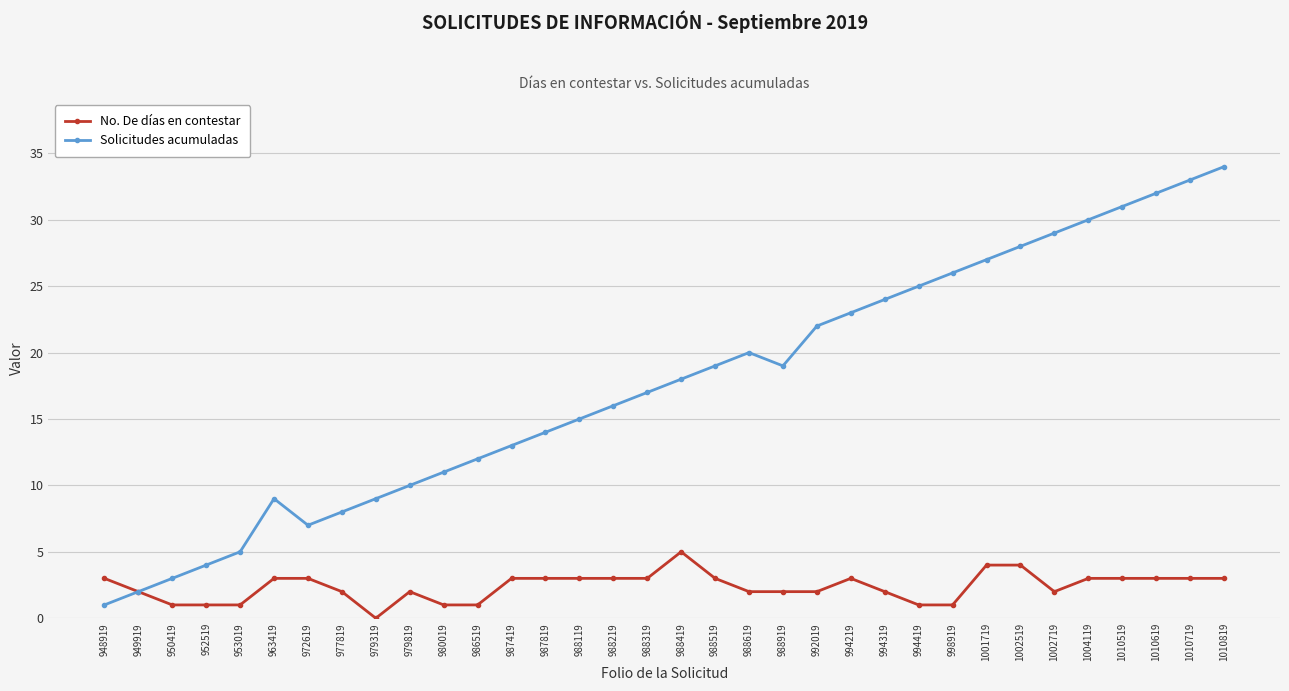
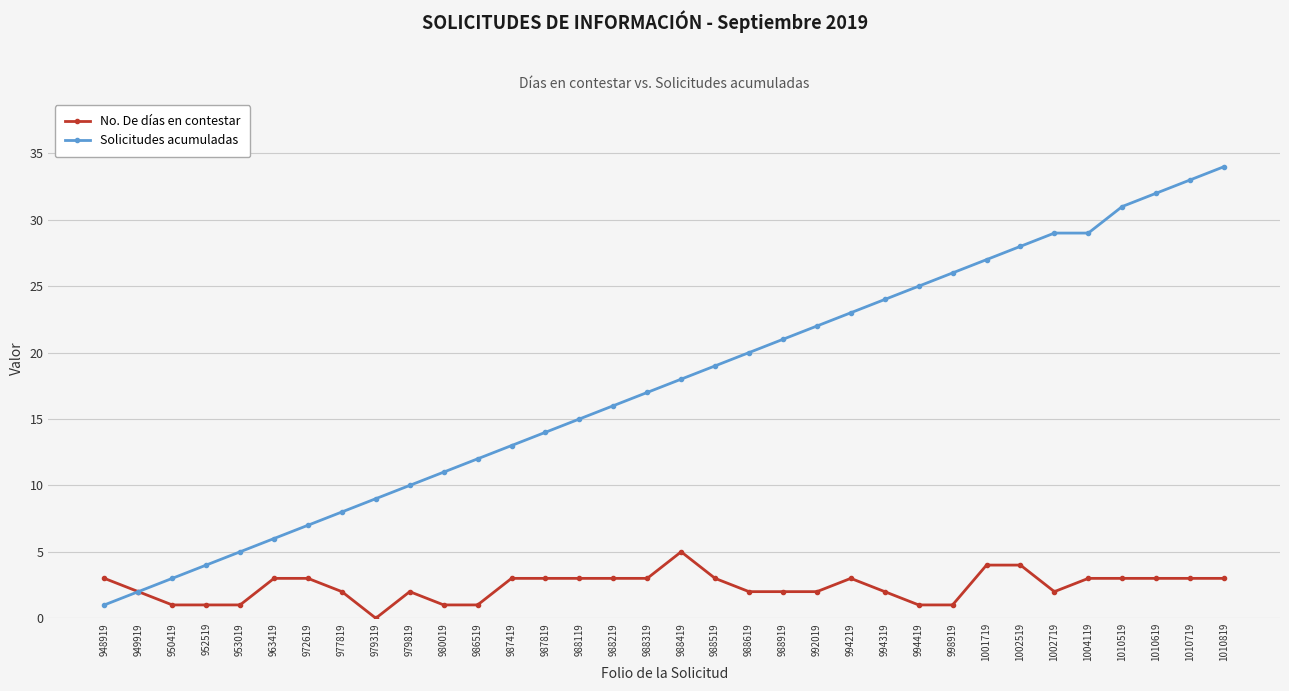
Solicitudes acumuladas, 963419: 9 -> 6
Solicitudes acumuladas, 988919: 19 -> 21
Solicitudes acumuladas, 1004119: 30 -> 29
